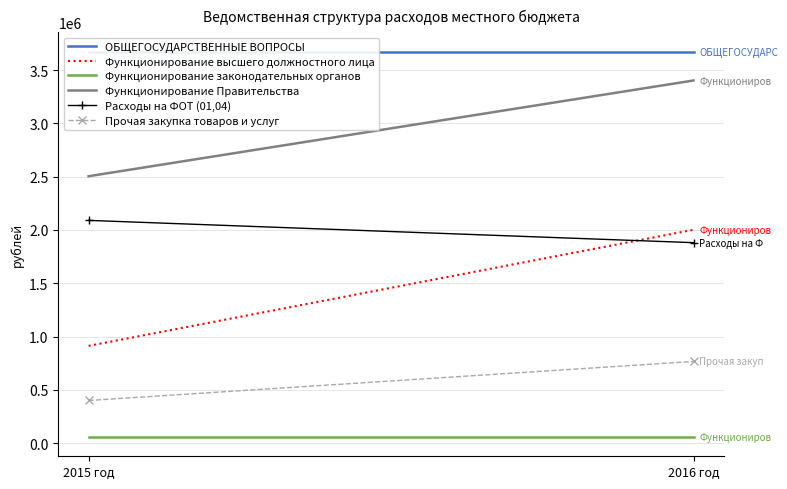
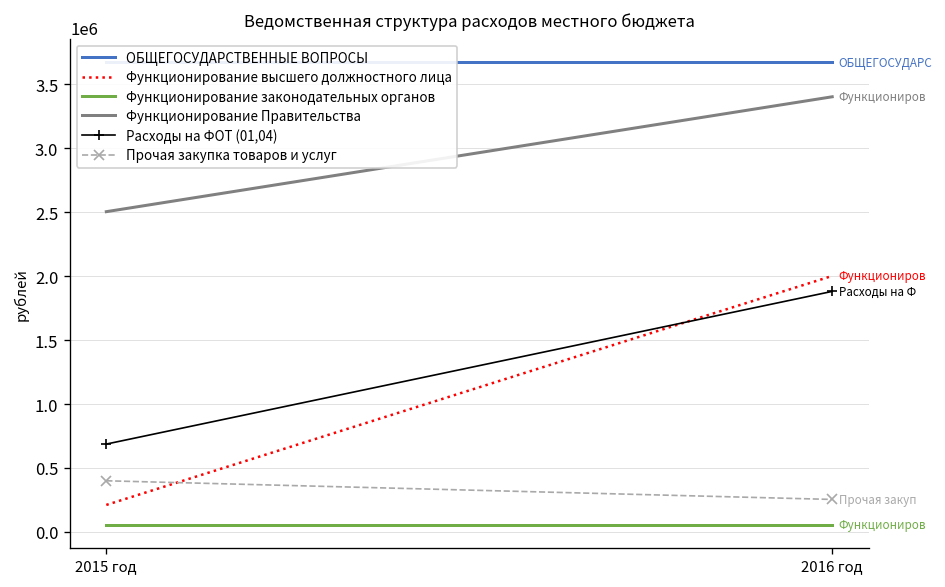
Функционирование высшего должностного лица, 2015 год: 910000 -> 210000
Расходы на ФОТ (01,04), 2015 год: 2090000 -> 690000
Прочая закупка товаров и услуг, 2016 год: 770000 -> 250000
